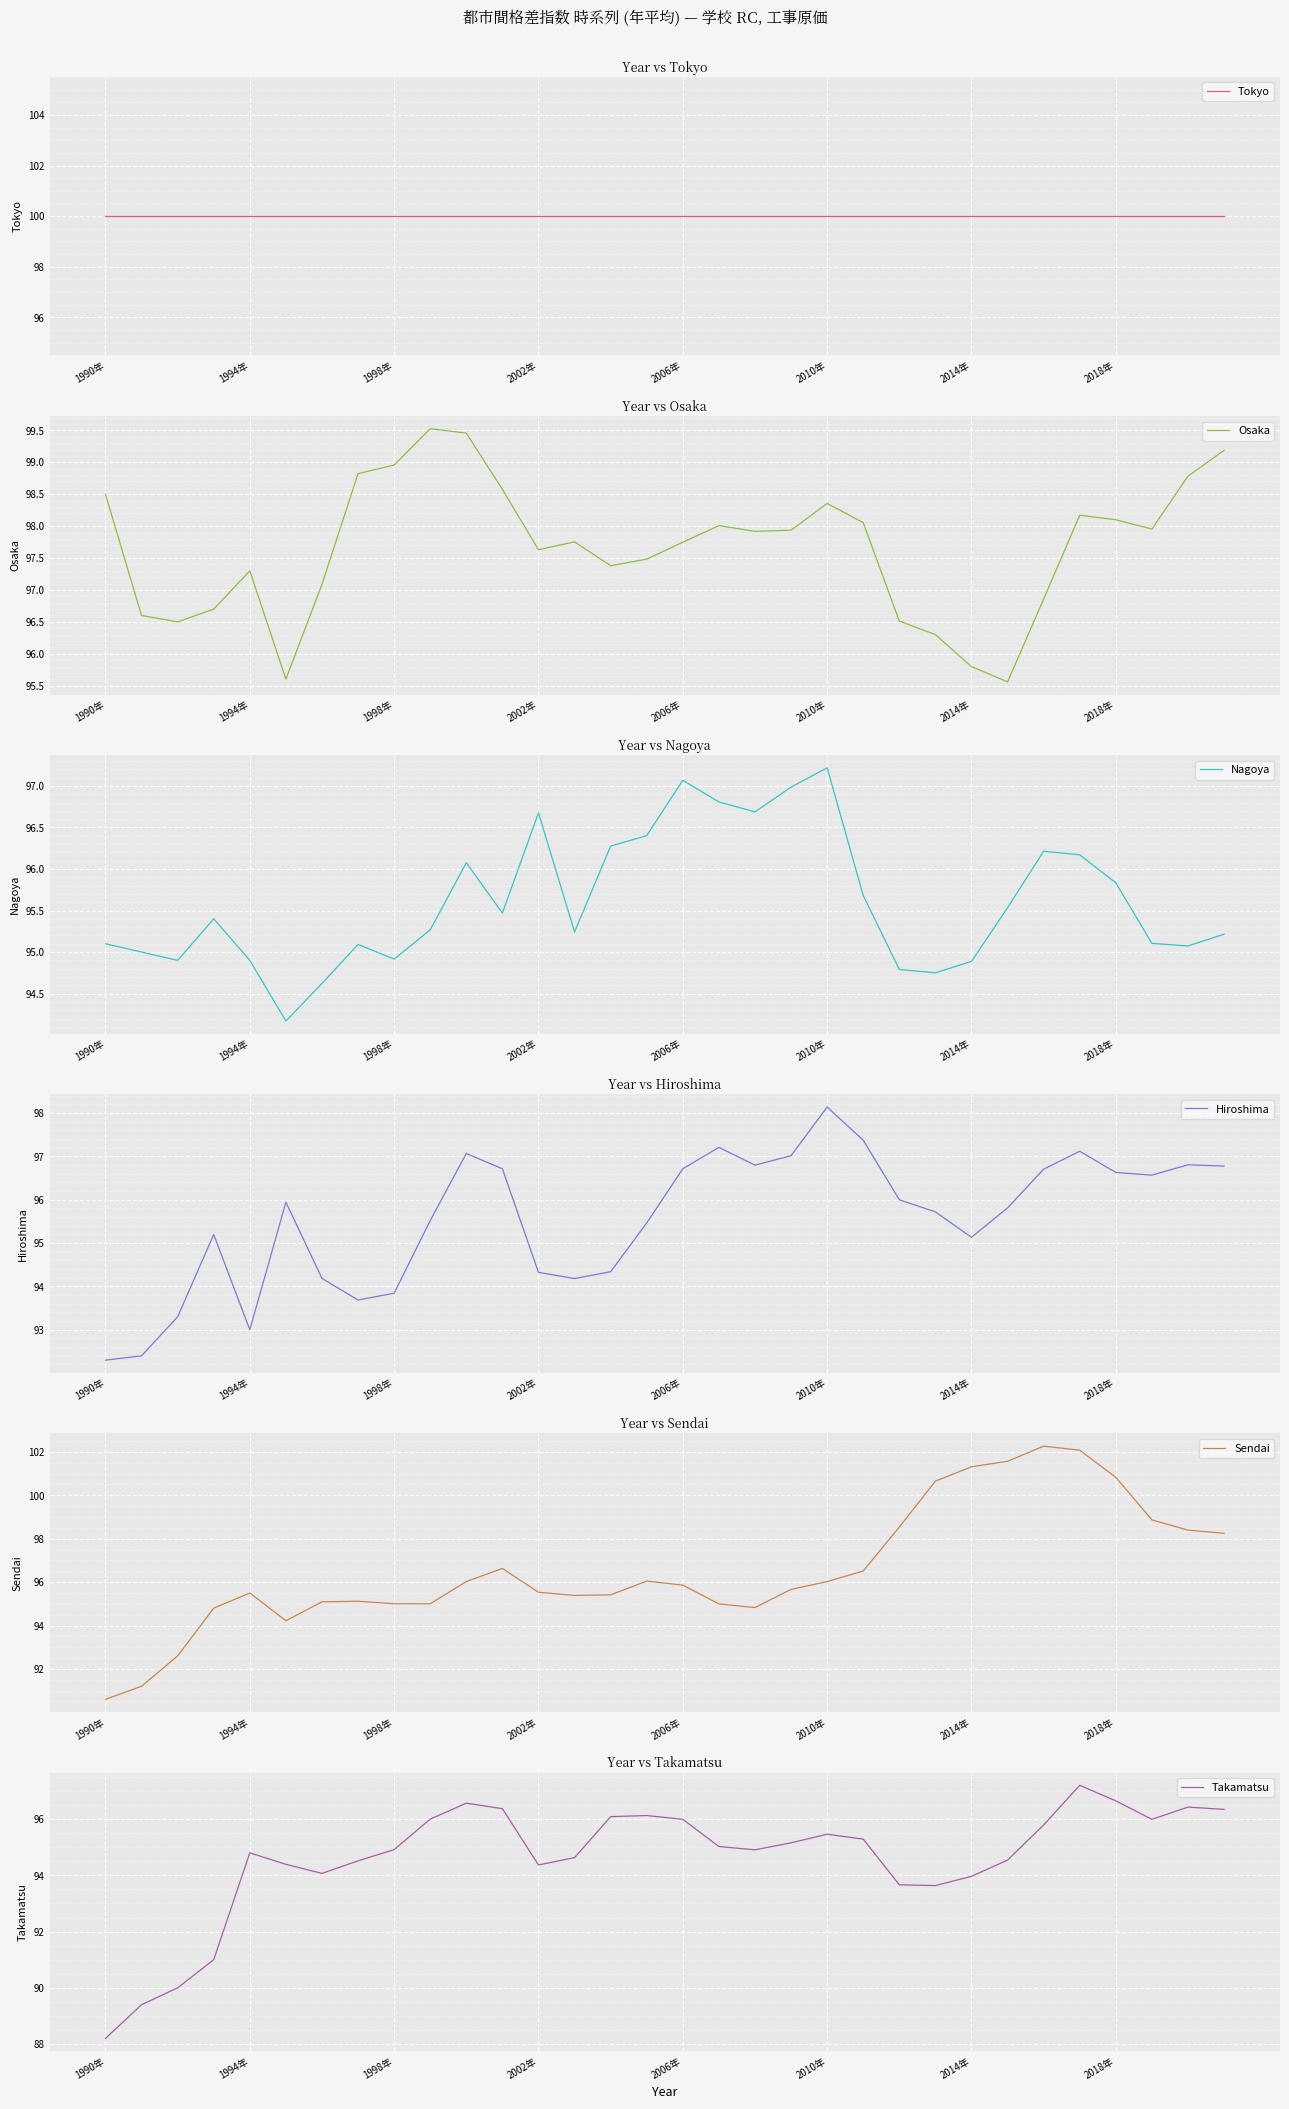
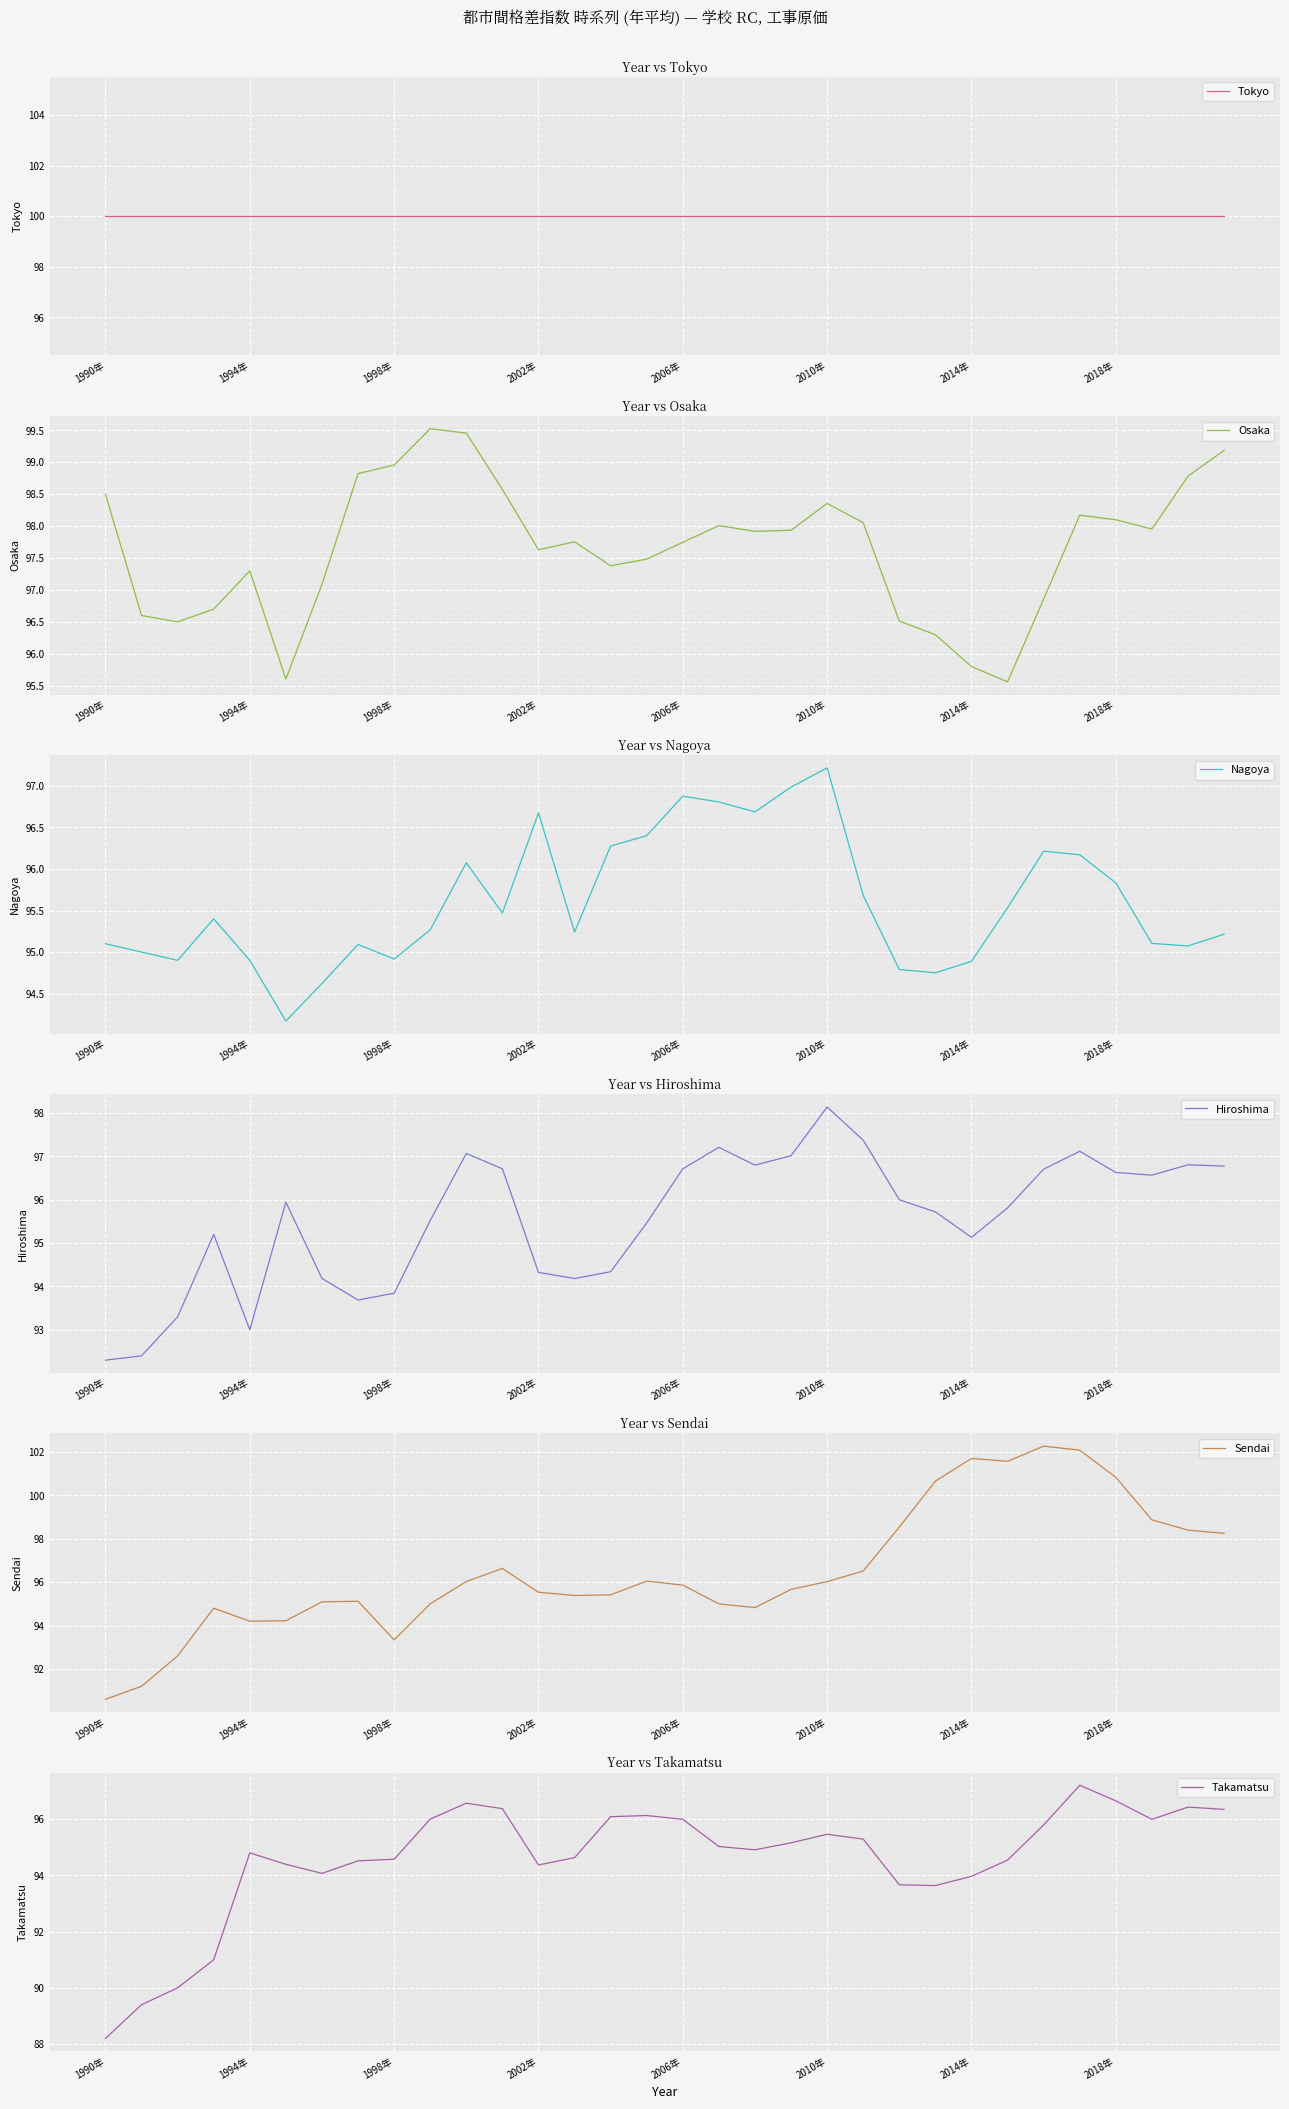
Year vs Nagoya, 2006年: 97.1 -> 96.9
Year vs Sendai, 1994年: 95.5 -> 94.2
Year vs Sendai, 1998年: 95.0 -> 93.3
Year vs Sendai, 2014年: 101.3 -> 101.7
Year vs Takamatsu, 1998年: 94.9 -> 94.6
